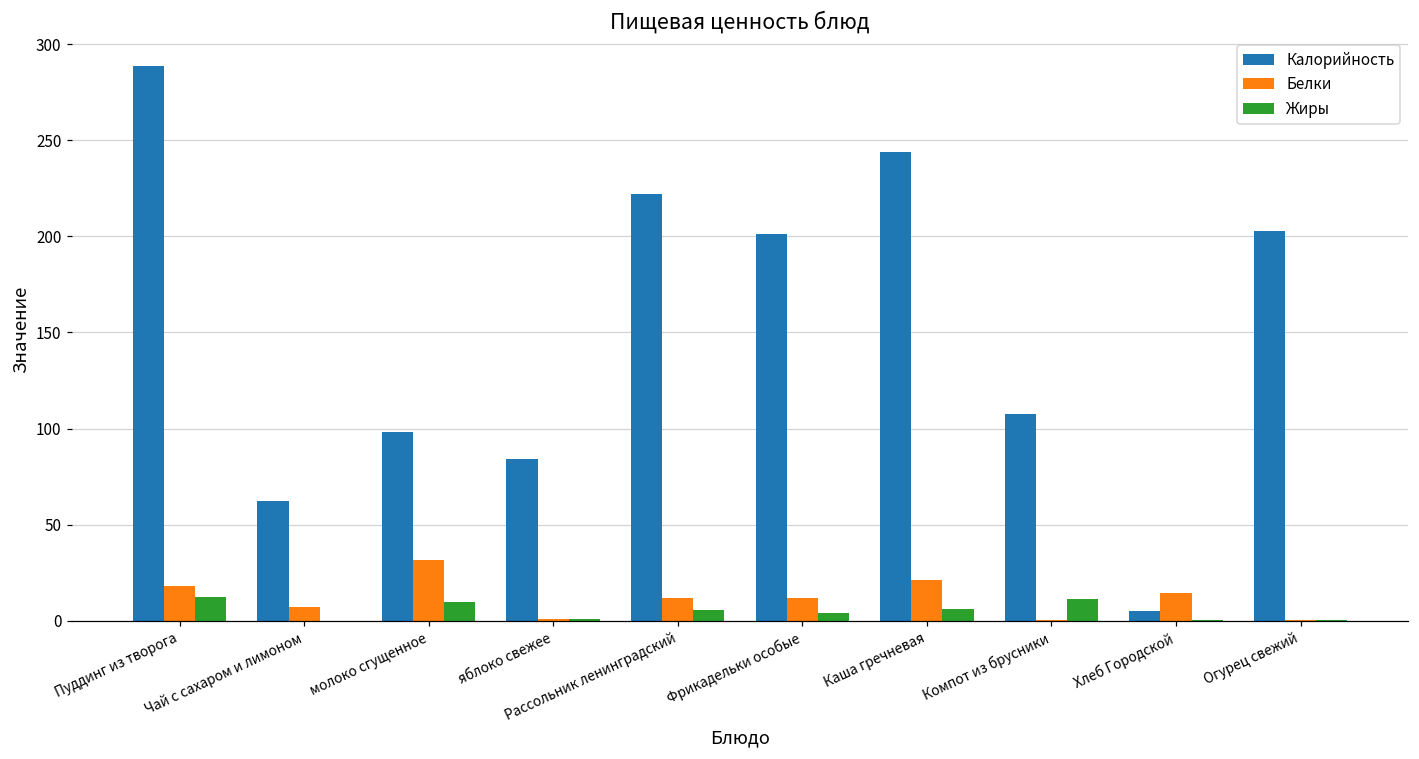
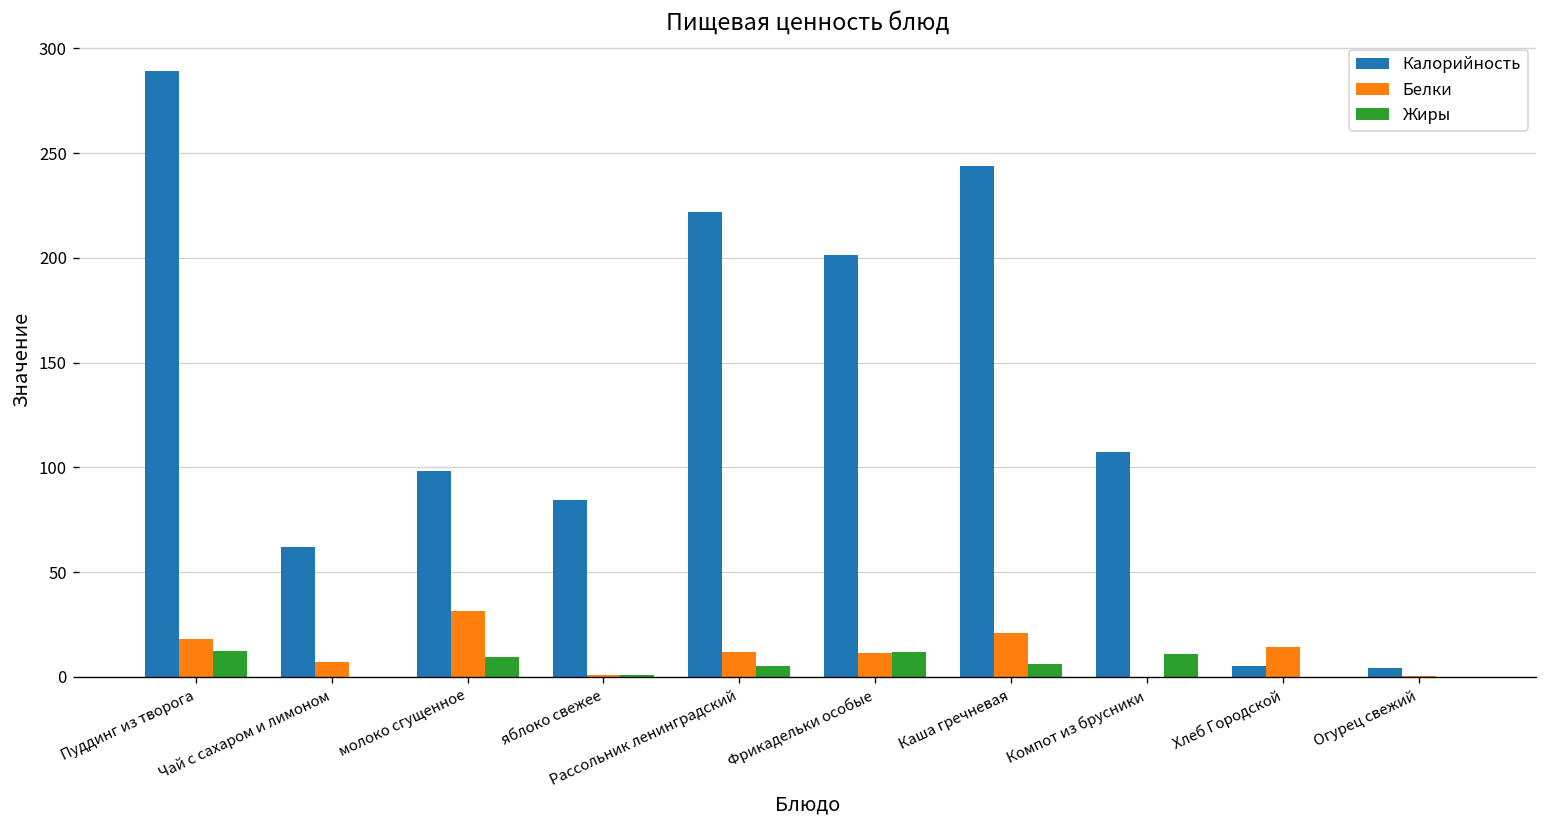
Жиры, Фрикадельки особые: 4 -> 12
Калорийность, Огурец свежий: 203 -> 4
